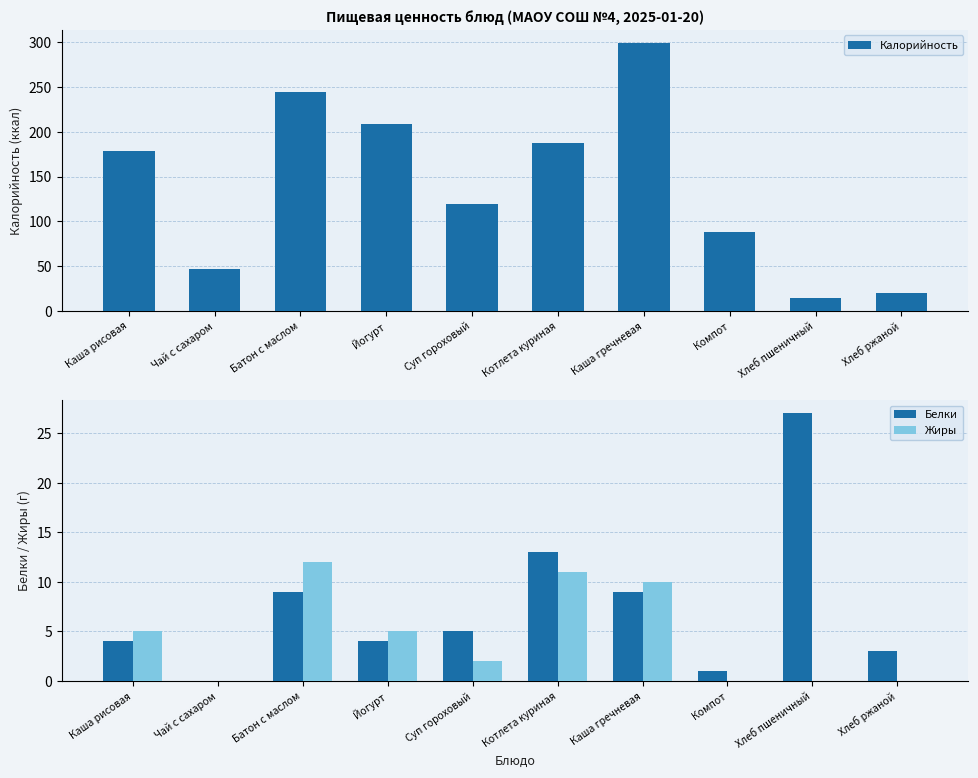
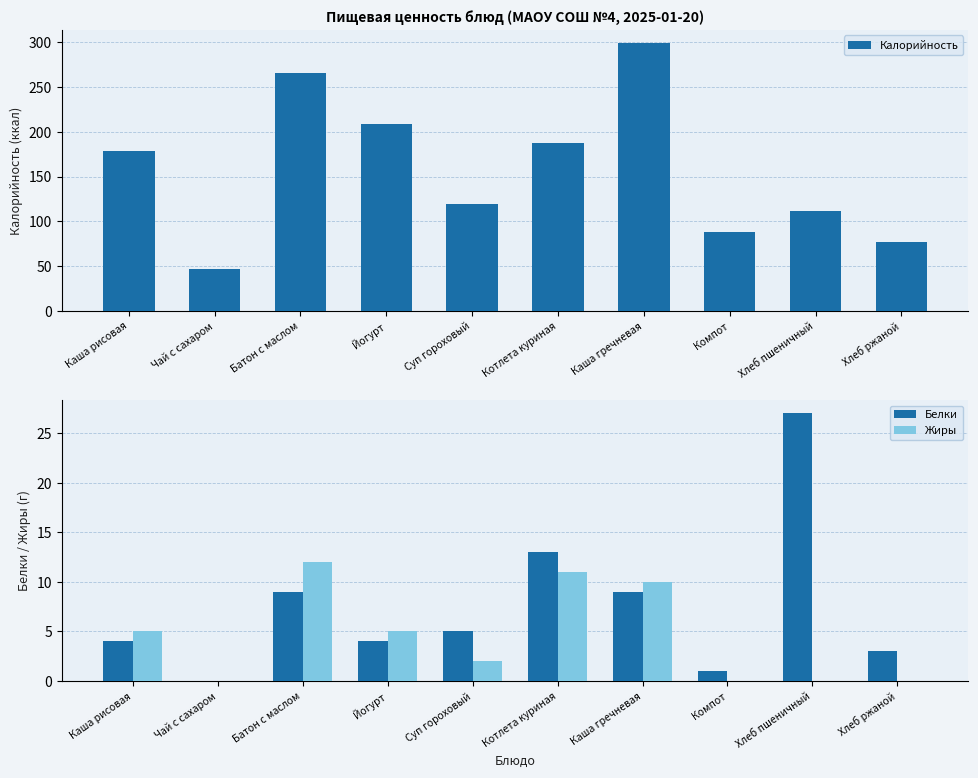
Пищевая ценность блюд (МАОУ СОШ №4, 2025-01-20), Батон с маслом: 240 -> 270
Пищевая ценность блюд (МАОУ СОШ №4, 2025-01-20), Хлеб пшеничный: 10 -> 110
Пищевая ценность блюд (МАОУ СОШ №4, 2025-01-20), Хлеб ржаной: 20 -> 80
